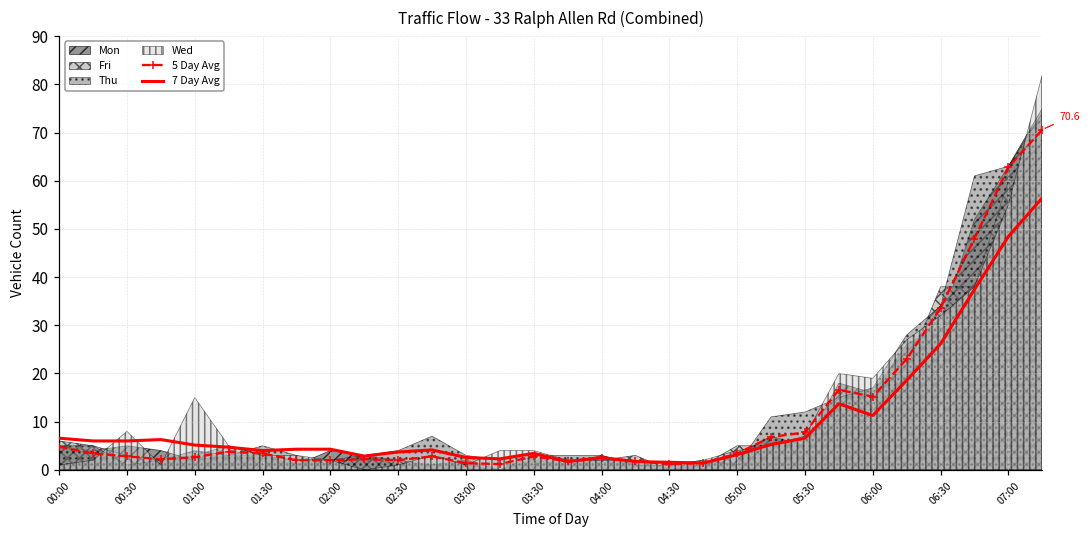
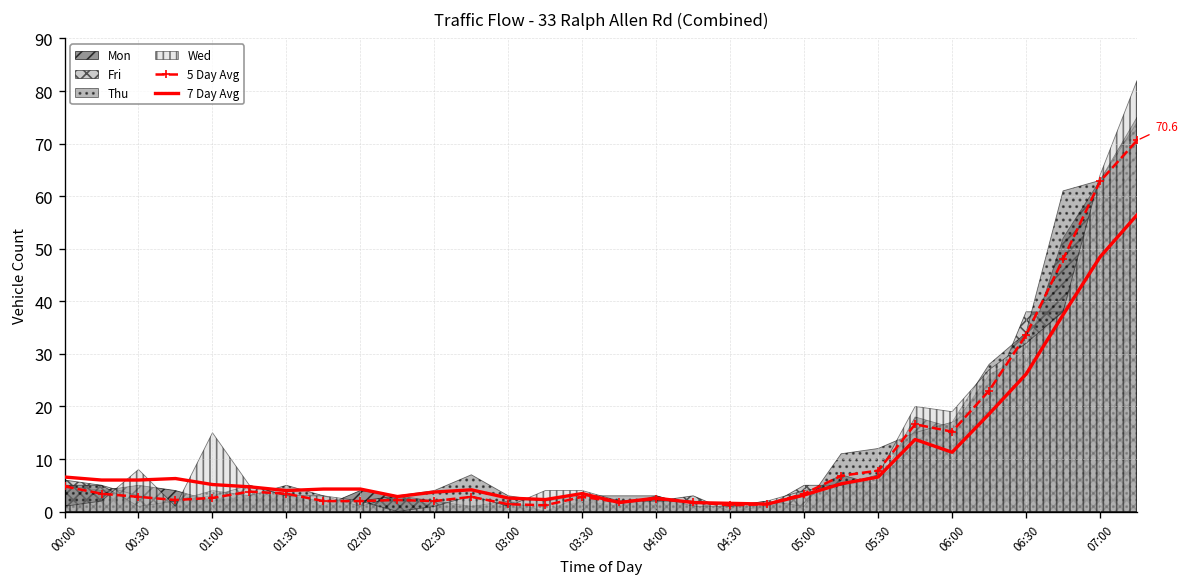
Wed, 07:00: 55 -> 64
